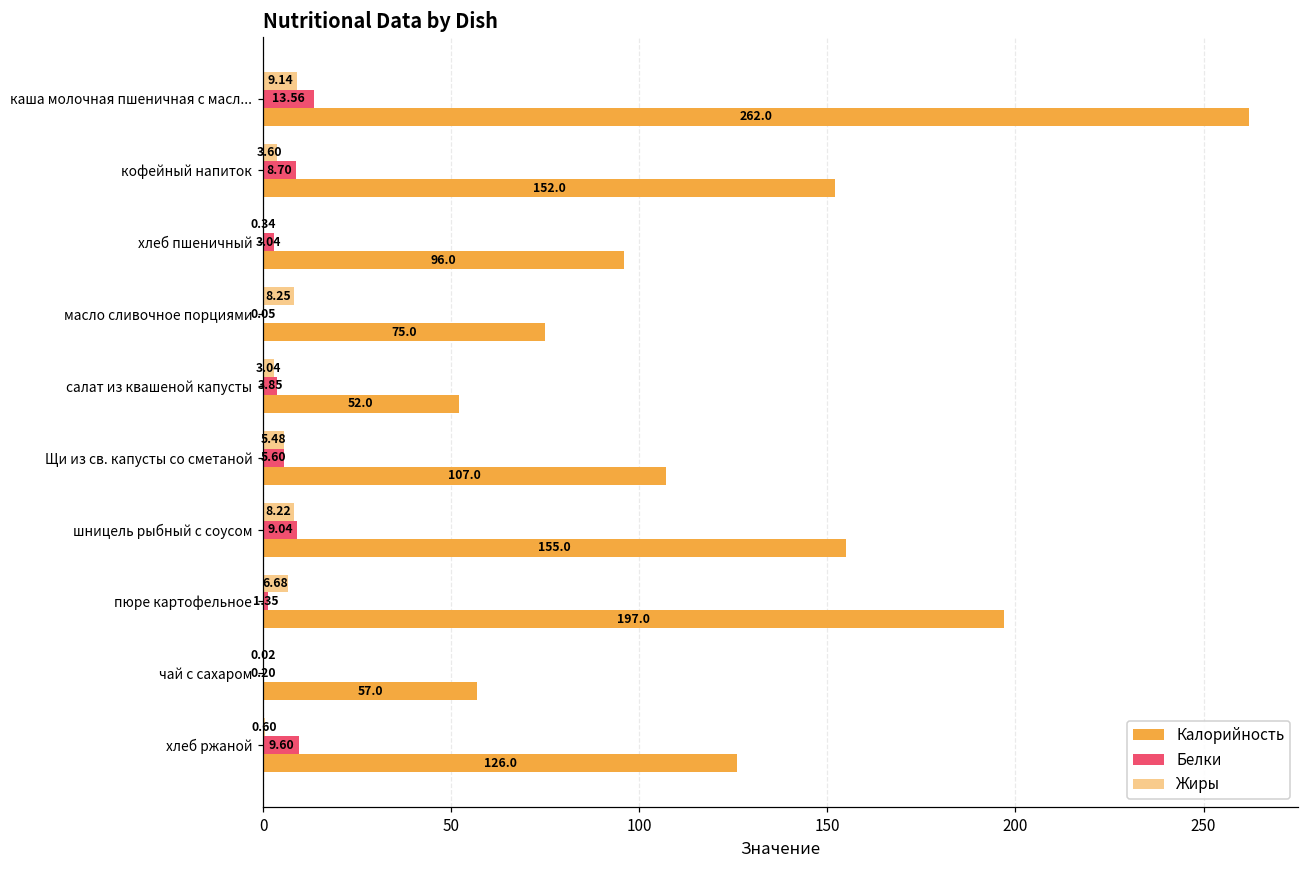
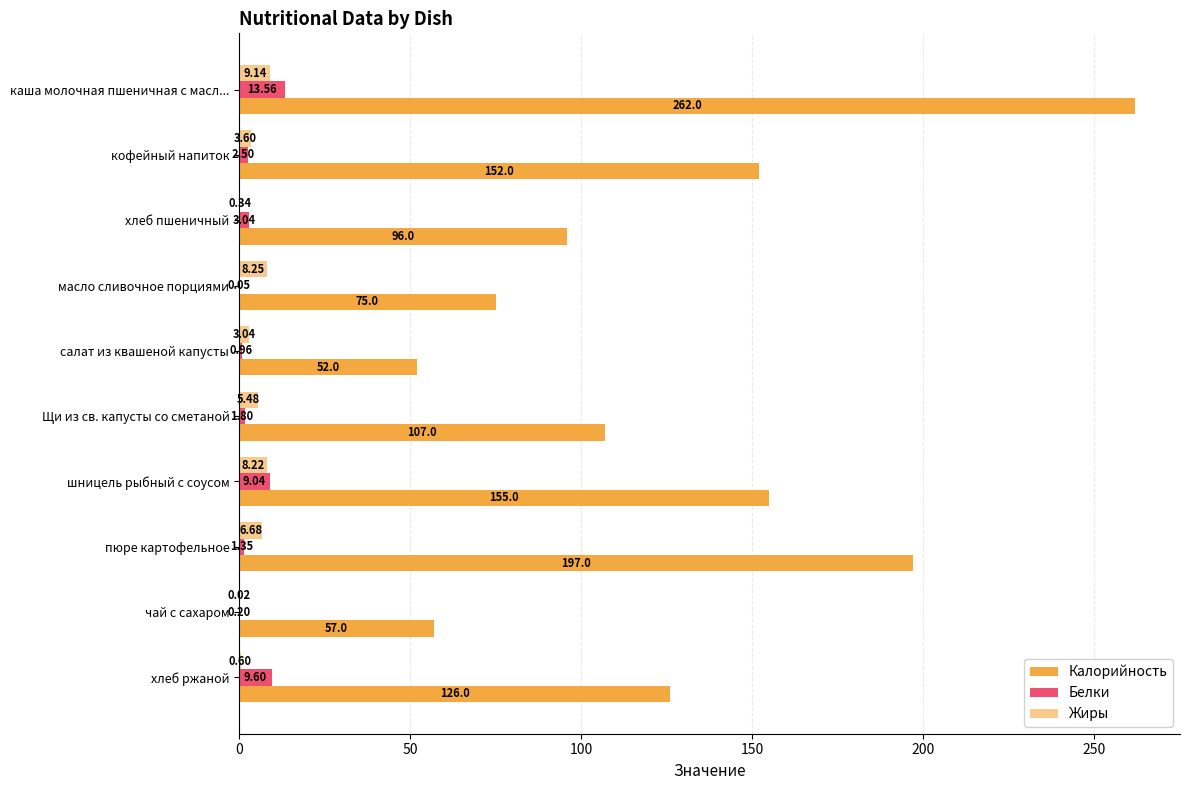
Белки, кофейный напиток: 8.70 -> 2.50
Белки, салат из квашеной капусты: 3.85 -> 0.96
Белки, Щи из св. капусты со сметаной: 5.60 -> 1.80
